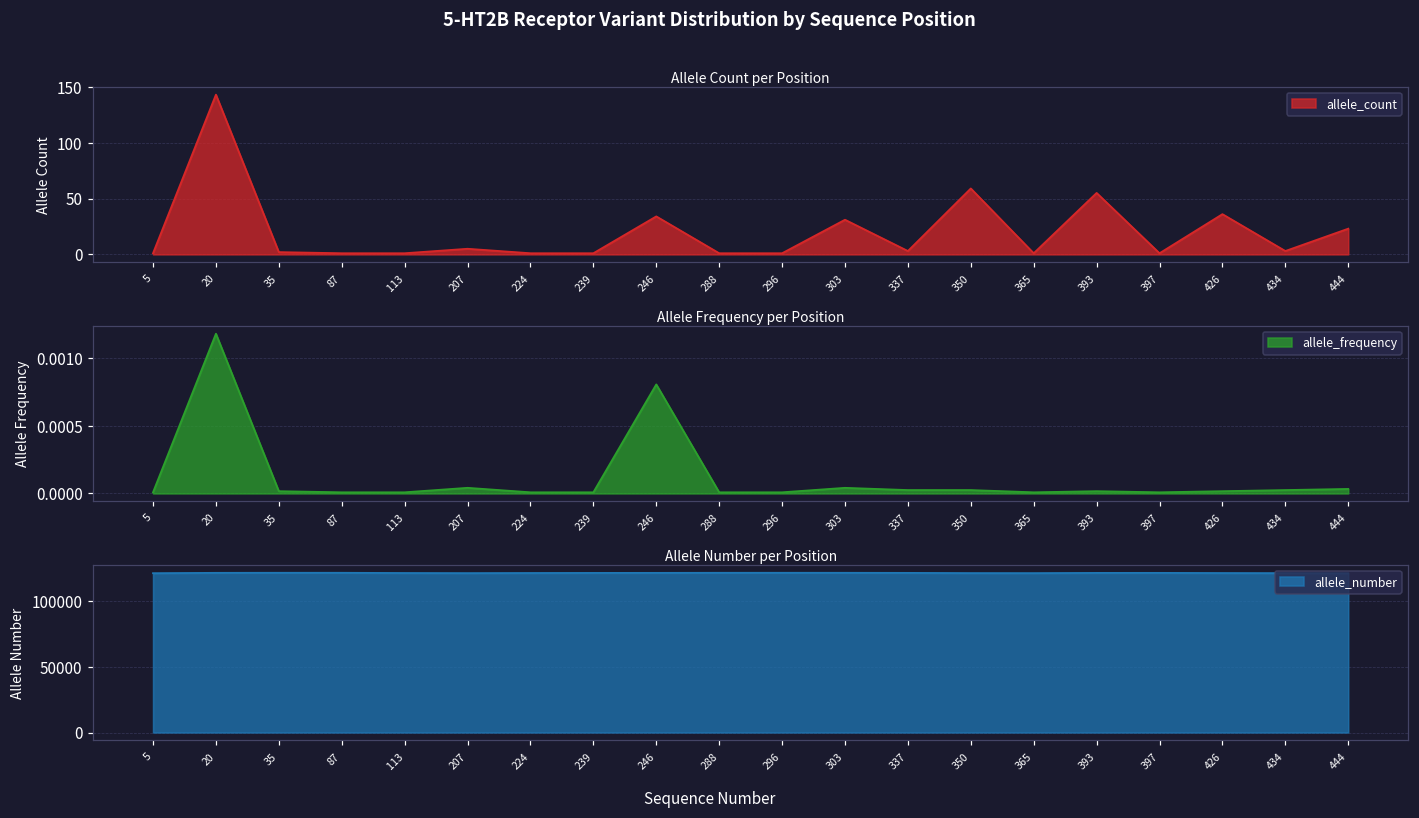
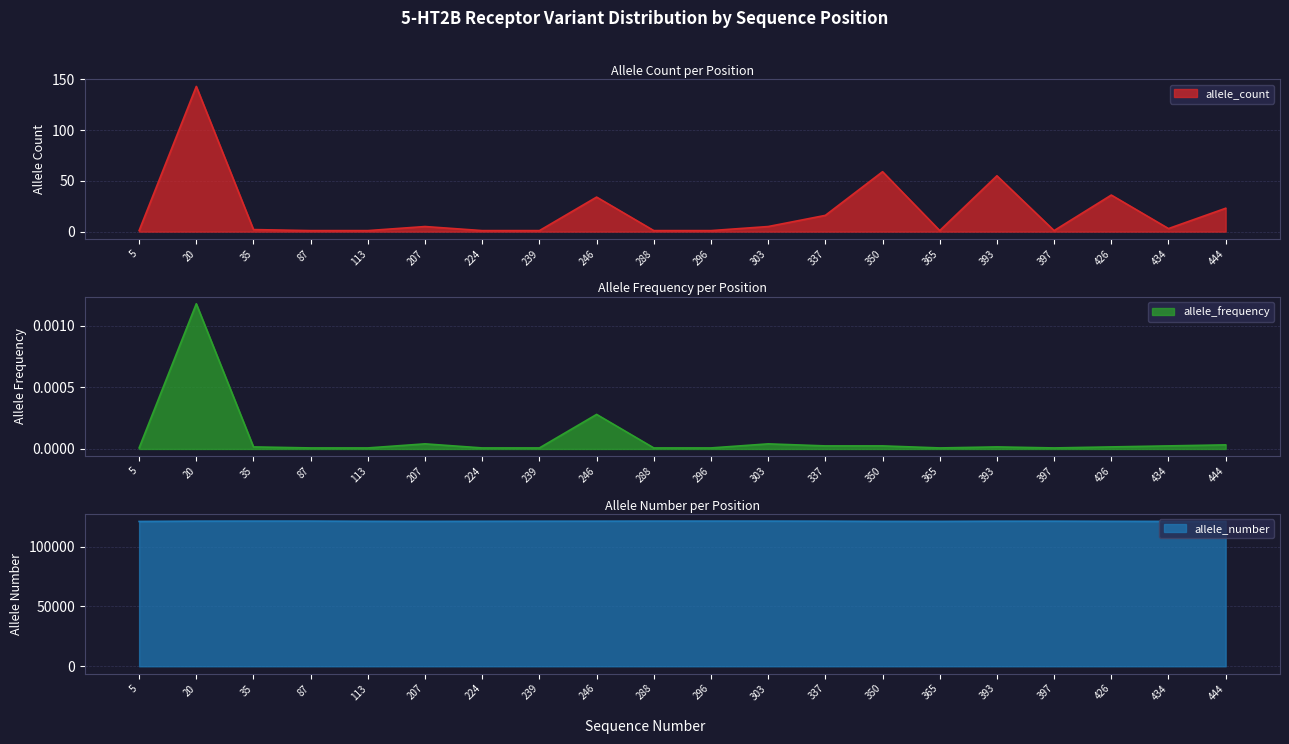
Allele Count per Position, 303: 31 -> 5
Allele Count per Position, 337: 3 -> 16
Allele Frequency per Position, 246: 0.00080 -> 0.00028
